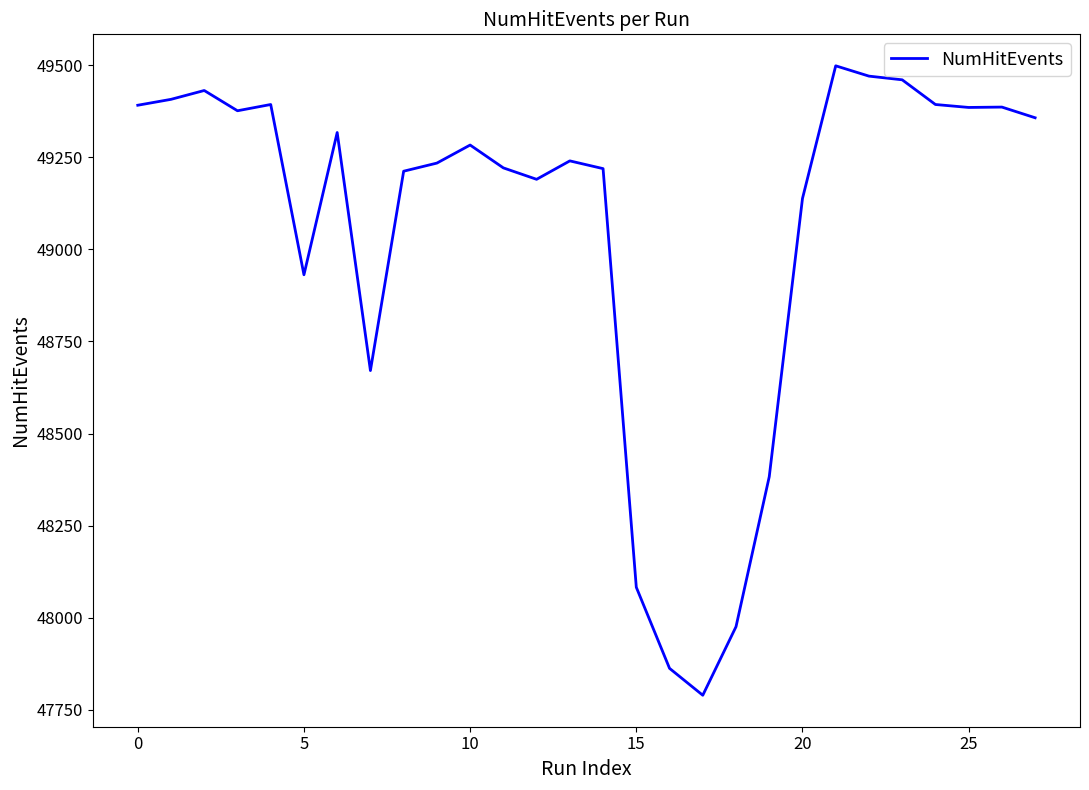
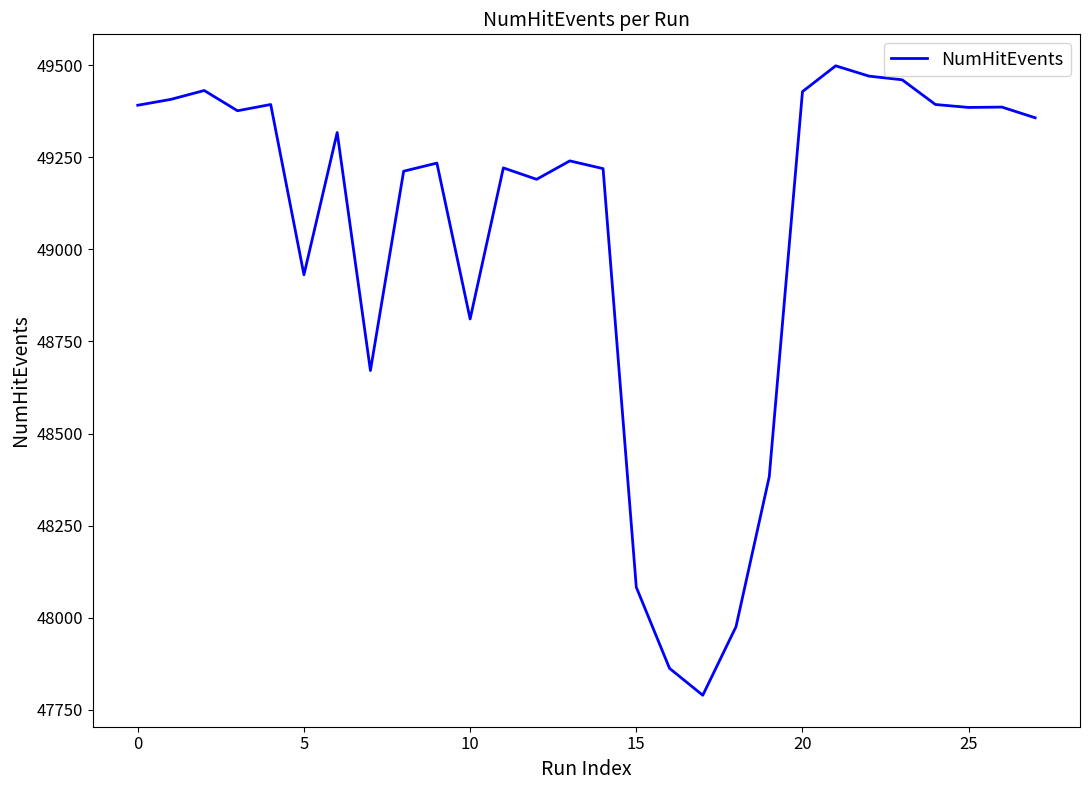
10: 49280 -> 48810
20: 49140 -> 49430
